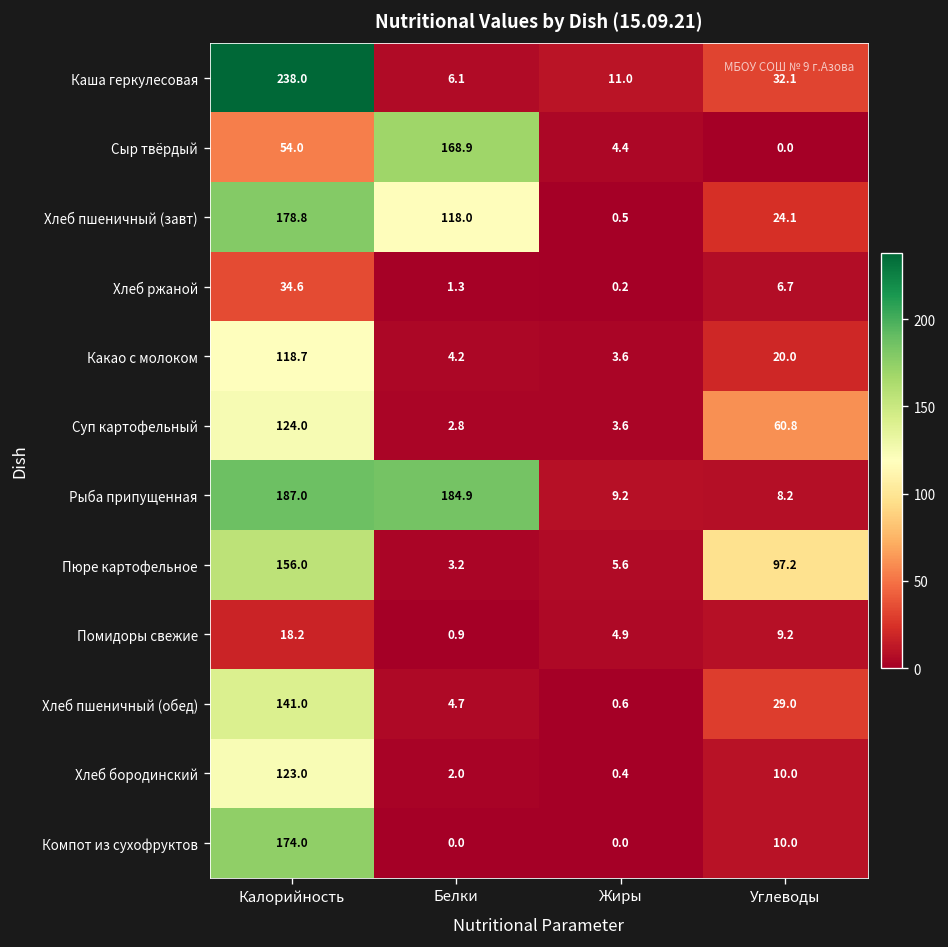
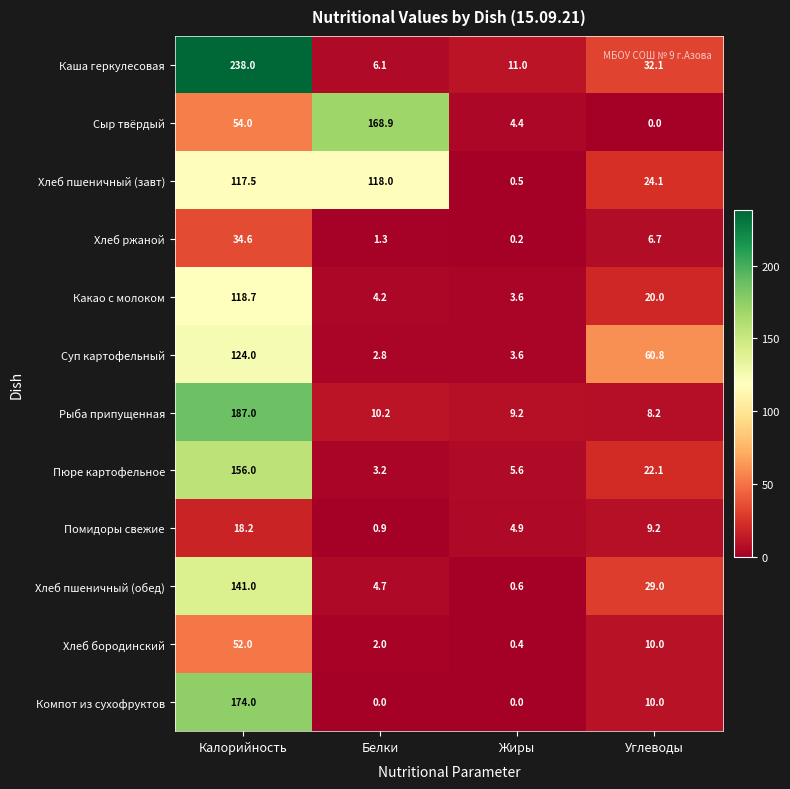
Хлеб пшеничный (завт), Калорийность: 178.8 -> 117.5
Рыба припущенная, Белки: 184.9 -> 10.2
Пюре картофельное, Углеводы: 97.2 -> 22.1
Хлеб бородинский, Калорийность: 123.0 -> 52.0
